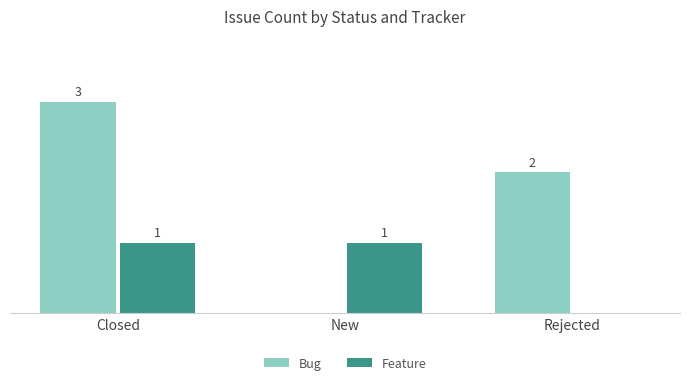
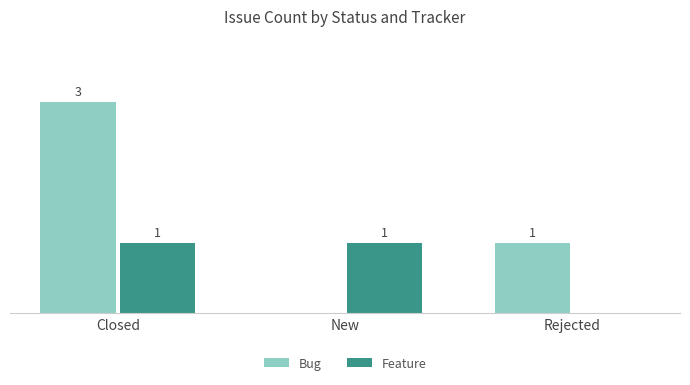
Bug, Rejected: 2 -> 1
